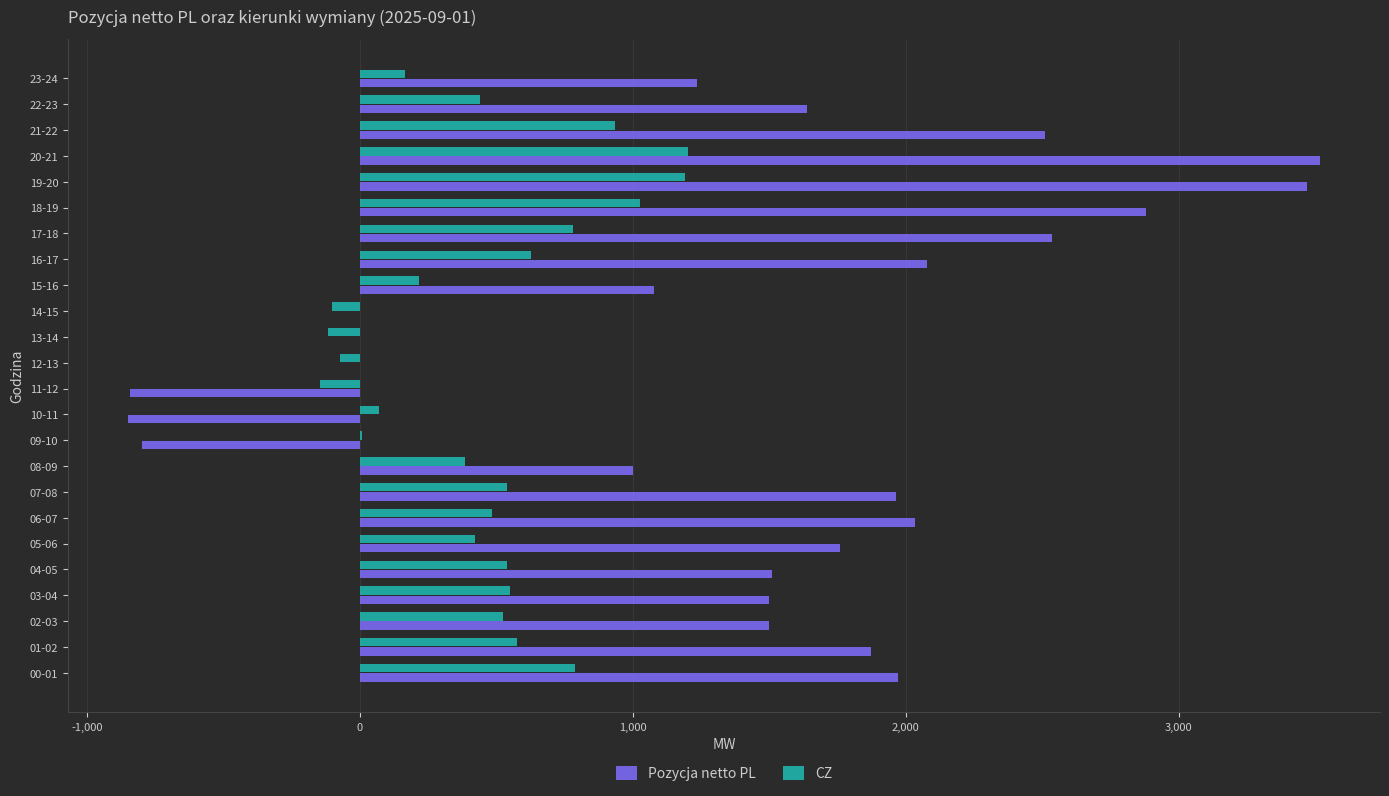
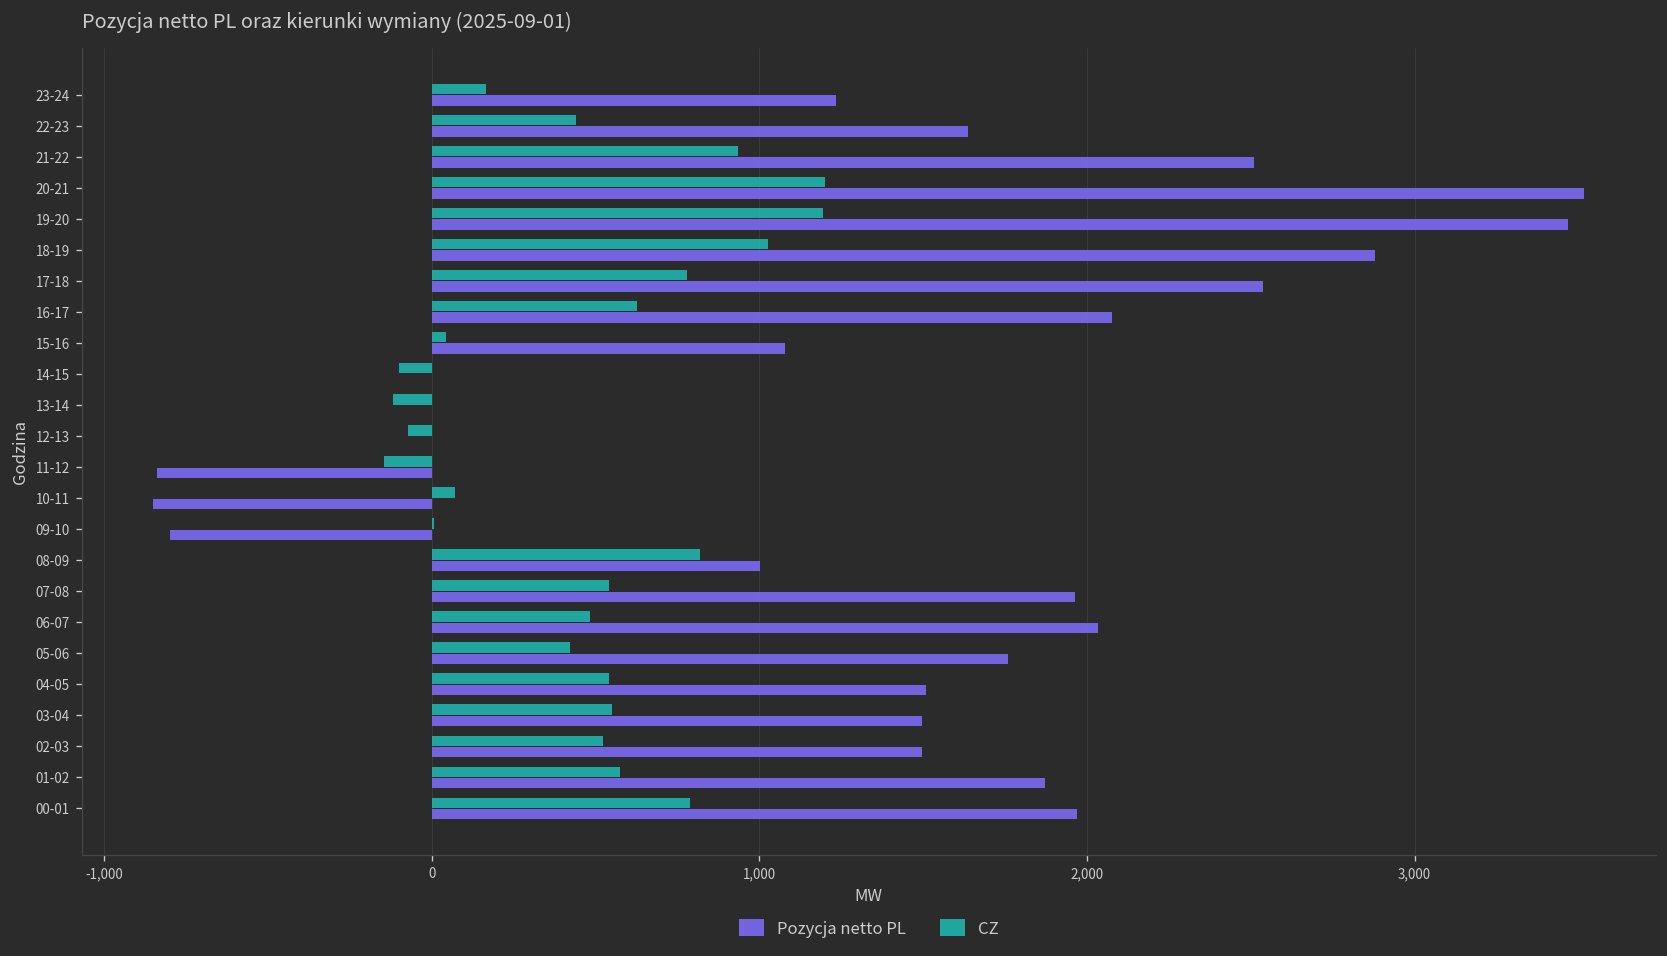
CZ, 15-16: 220 -> 40
CZ, 08-09: 380 -> 820
